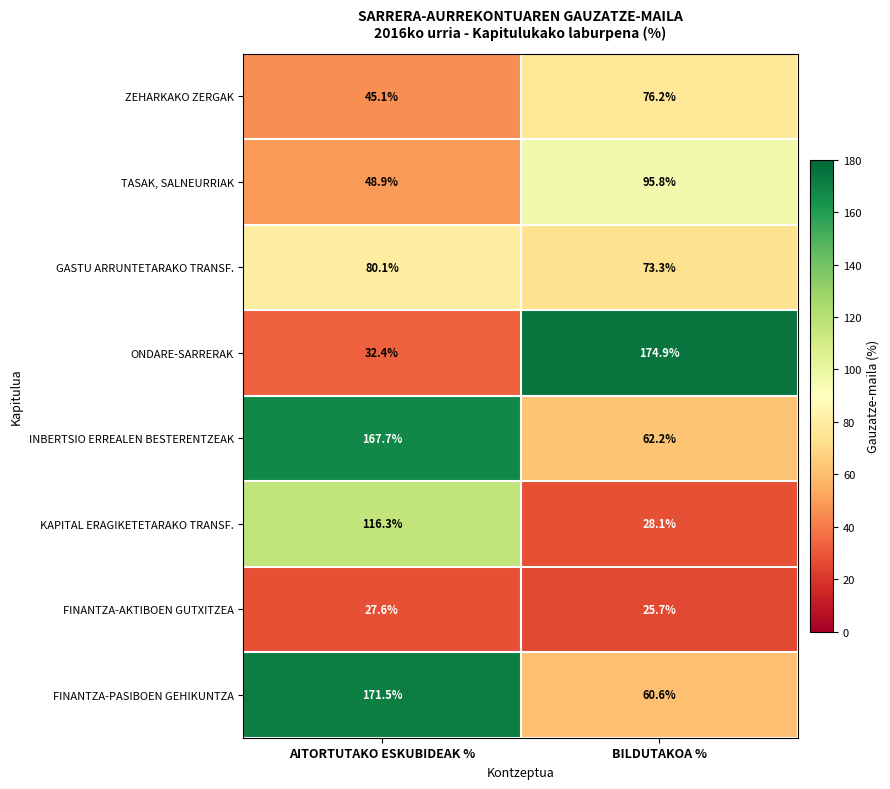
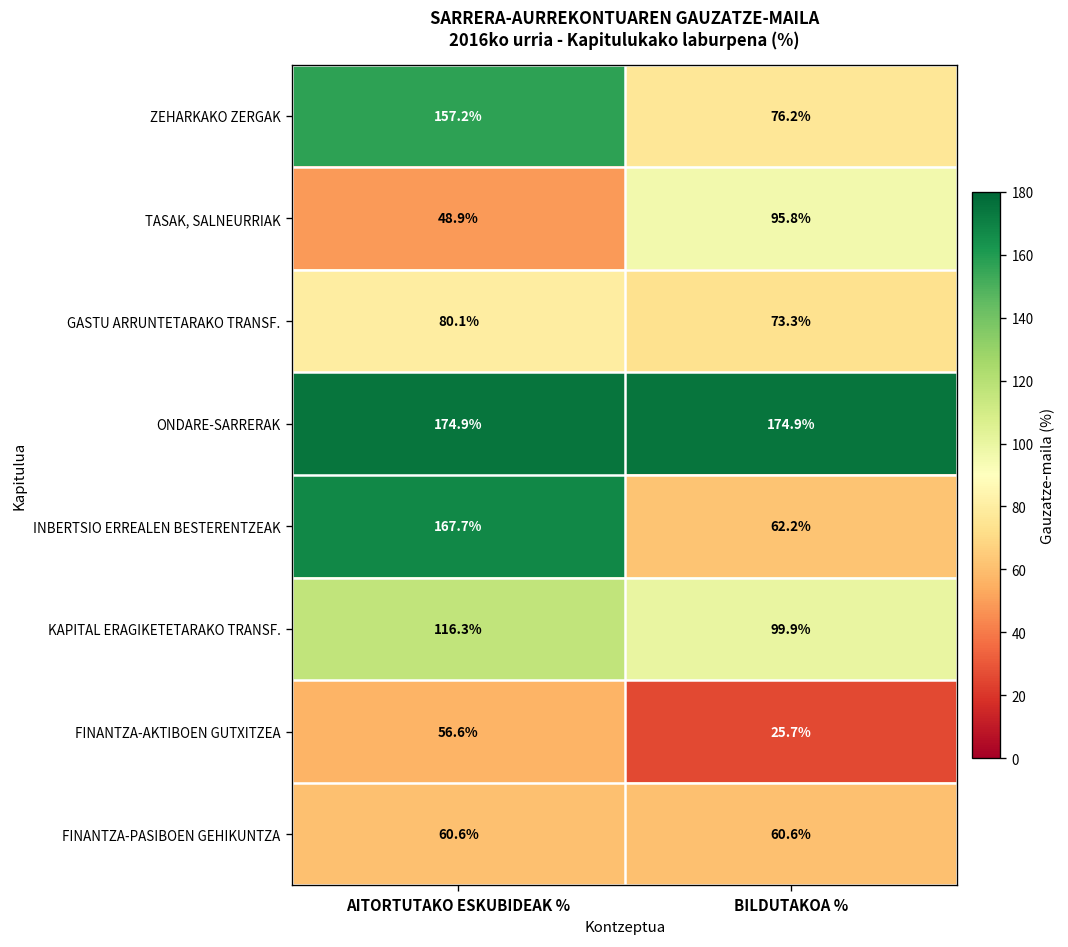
ZEHARKAKO ZERGAK, AITORTUTAKO ESKUBIDEAK %: 45.1% -> 157.2%
ONDARE-SARRERAK, AITORTUTAKO ESKUBIDEAK %: 32.4% -> 174.9%
KAPITAL ERAGIKETETARAKO TRANSF., BILDUTAKOA %: 28.1% -> 99.9%
FINANTZA-AKTIBOEN GUTXITZEA, AITORTUTAKO ESKUBIDEAK %: 27.6% -> 56.6%
FINANTZA-PASIBOEN GEHIKUNTZA, AITORTUTAKO ESKUBIDEAK %: 171.5% -> 60.6%
